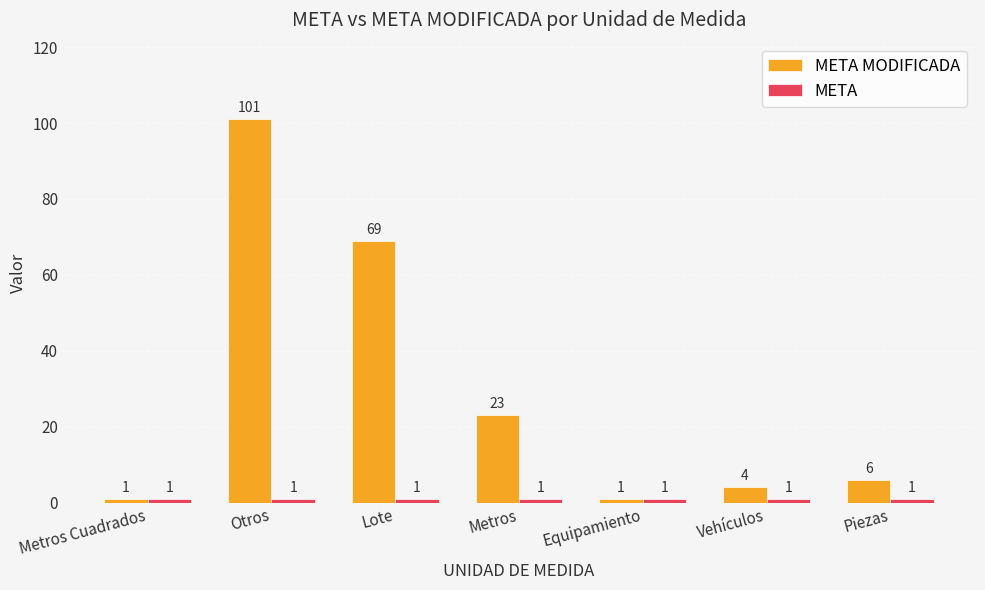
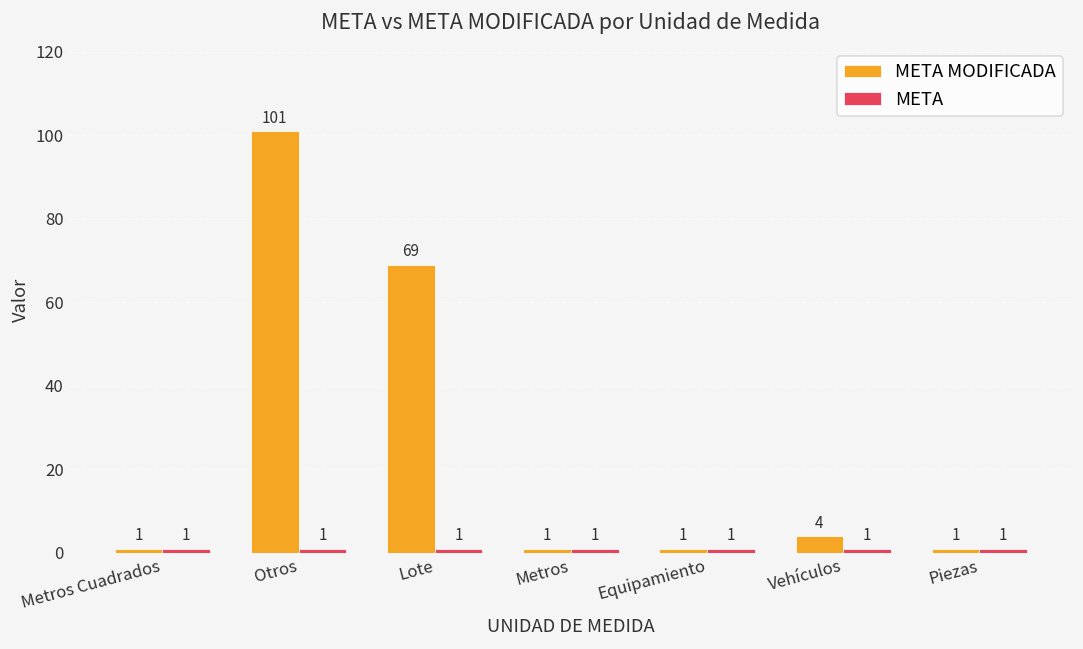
META MODIFICADA, Metros: 23 -> 1
META MODIFICADA, Piezas: 6 -> 1
